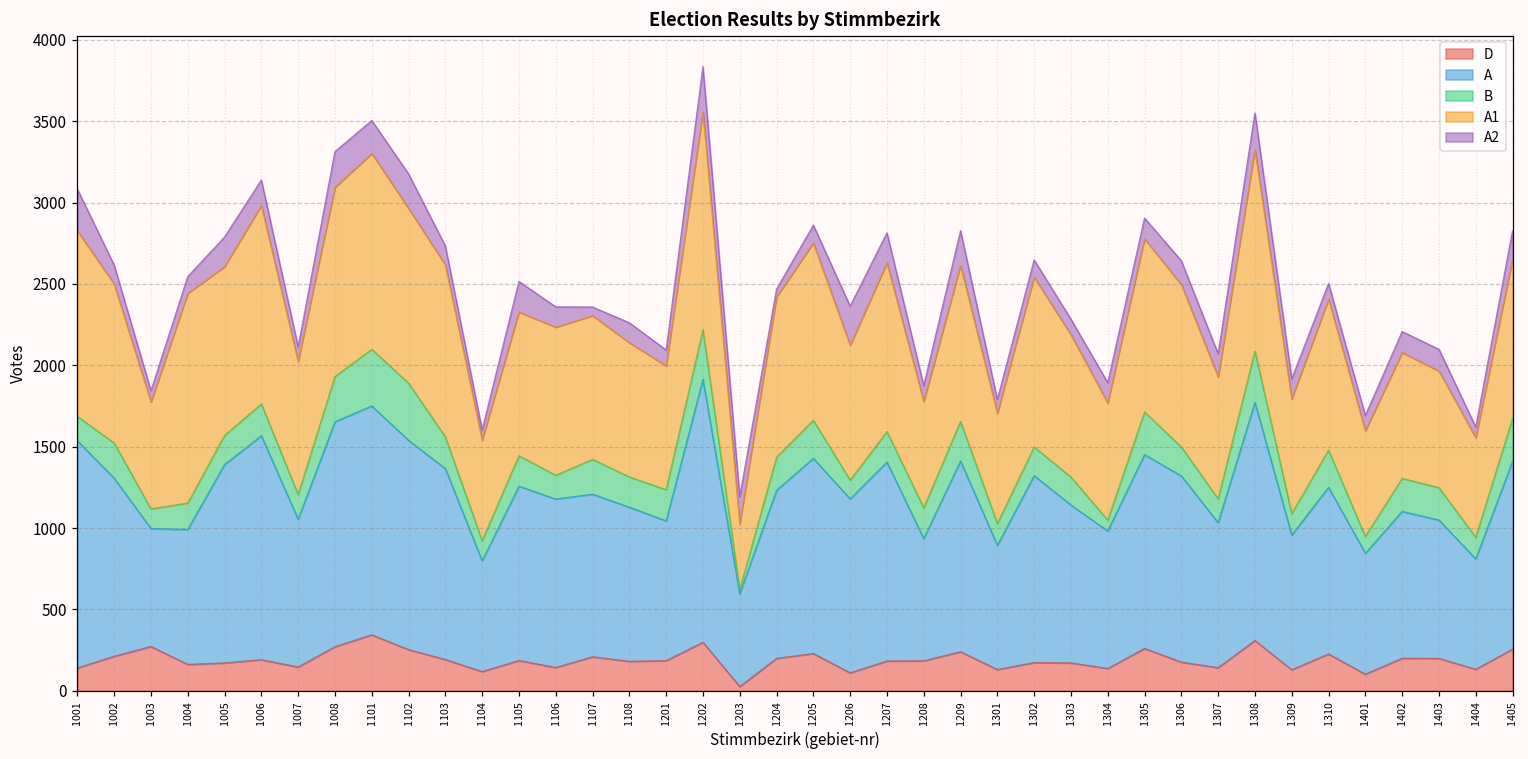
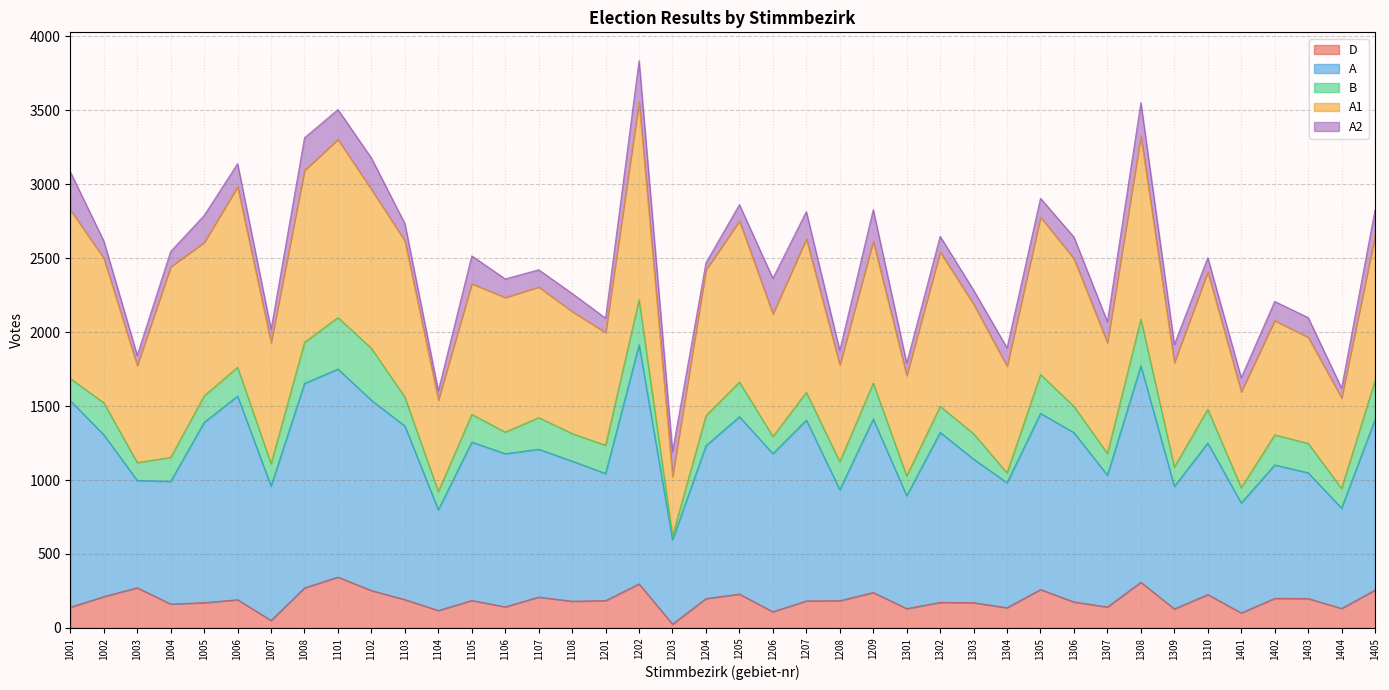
D, 1007: 150 -> 50
A2, 1107: 50 -> 120
